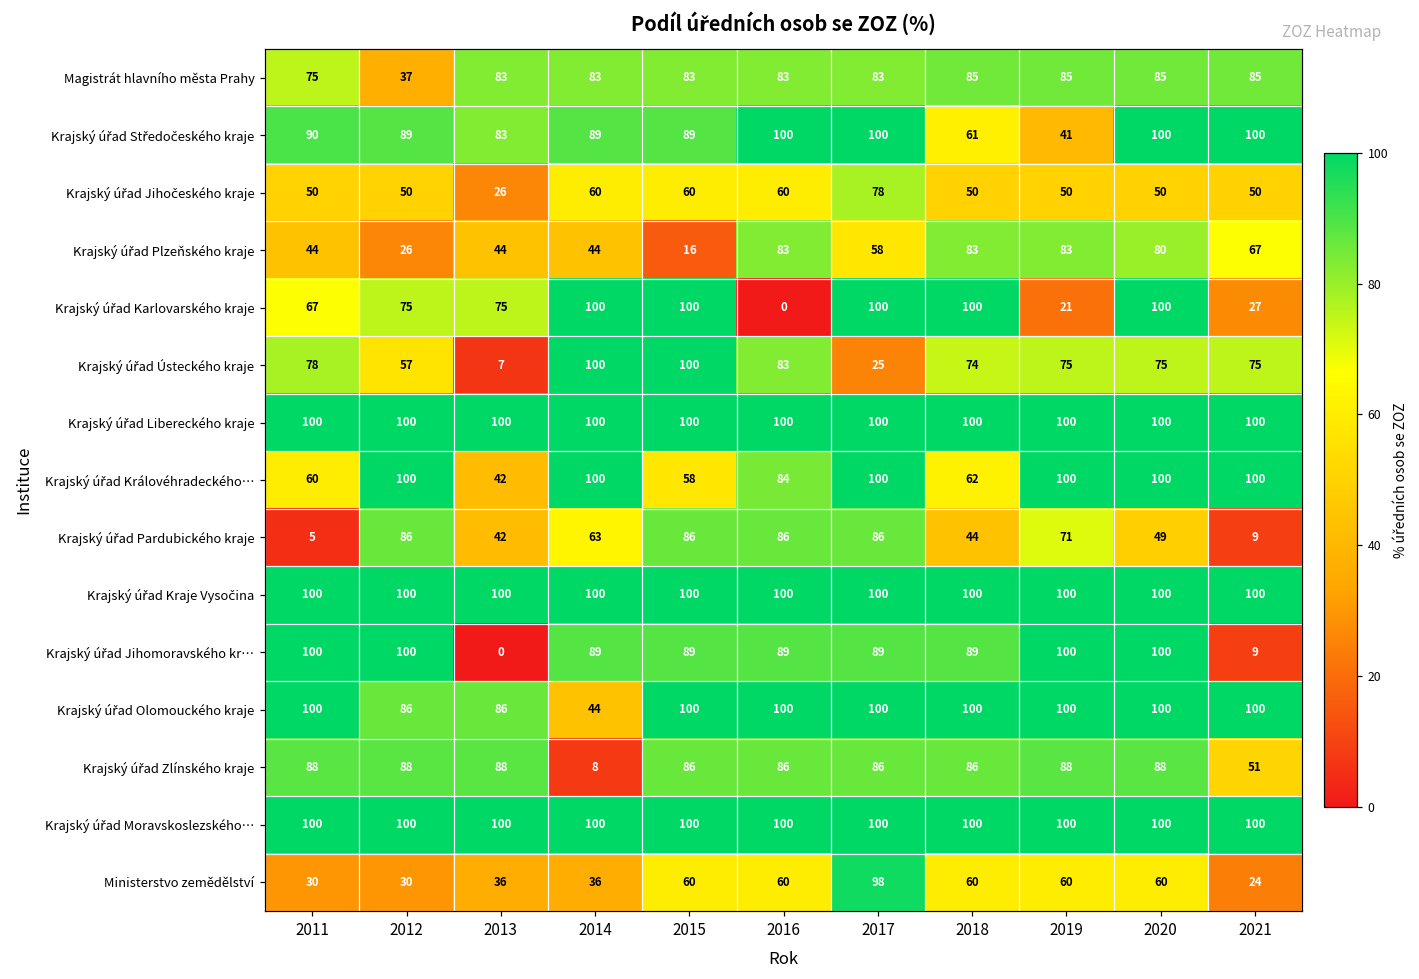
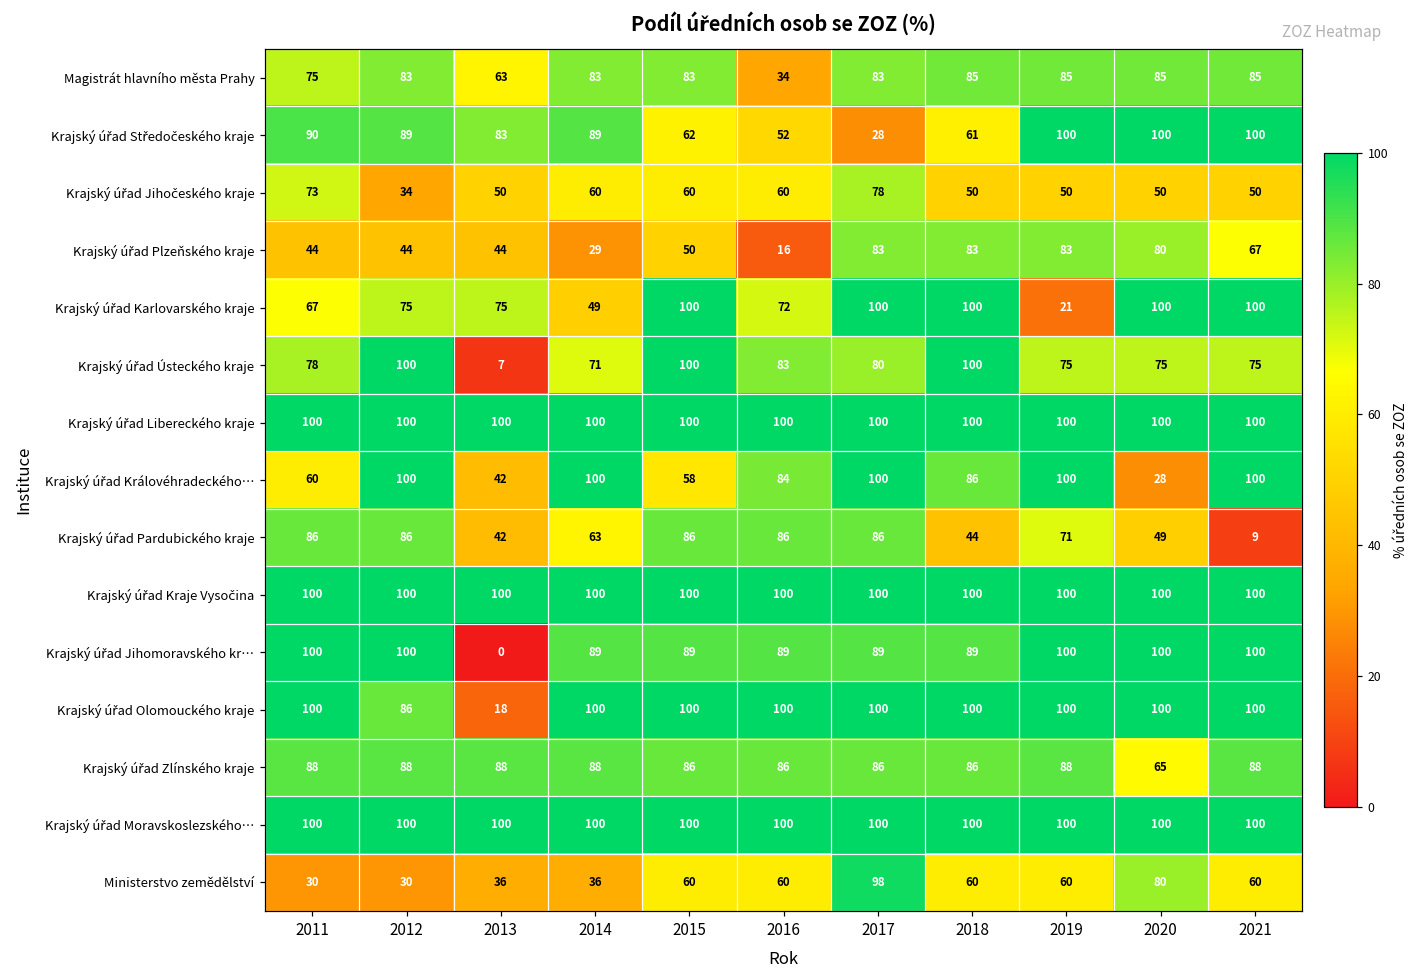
Magistrát hlavního města Prahy, 2012: 37 -> 83
Magistrát hlavního města Prahy, 2013: 83 -> 63
Magistrát hlavního města Prahy, 2016: 83 -> 34
Krajský úřad Středočeského kraje, 2015: 89 -> 62
Krajský úřad Středočeského kraje, 2016: 100 -> 52
Krajský úřad Středočeského kraje, 2017: 100 -> 28
Krajský úřad Středočeského kraje, 2019: 41 -> 100
Krajský úřad Jihočeského kraje, 2011: 50 -> 73
Krajský úřad Jihočeského kraje, 2012: 50 -> 34
Krajský úřad Jihočeského kraje, 2013: 26 -> 50
Krajský úřad Plzeňského kraje, 2012: 26 -> 44
Krajský úřad Plzeňského kraje, 2014: 44 -> 29
Krajský úřad Plzeňského kraje, 2015: 16 -> 50
Krajský úřad Plzeňského kraje, 2016: 83 -> 16
Krajský úřad Plzeňského kraje, 2017: 58 -> 83
Krajský úřad Karlovarského kraje, 2014: 100 -> 49
Krajský úřad Karlovarského kraje, 2016: 0 -> 72
Krajský úřad Karlovarského kraje, 2021: 27 -> 100
Krajský úřad Ústeckého kraje, 2012: 57 -> 100
Krajský úřad Ústeckého kraje, 2014: 100 -> 71
Krajský úřad Ústeckého kraje, 2017: 25 -> 80
Krajský úřad Ústeckého kraje, 2018: 74 -> 100
Krajský úřad Královéhradeckého…, 2018: 62 -> 86
Krajský úřad Královéhradeckého…, 2020: 100 -> 28
Krajský úřad Pardubického kraje, 2011: 5 -> 86
Krajský úřad Jihomoravského kr…, 2021: 9 -> 100
Krajský úřad Olomouckého kraje, 2013: 86 -> 18
Krajský úřad Olomouckého kraje, 2014: 44 -> 100
Krajský úřad Zlínského kraje, 2014: 8 -> 88
Krajský úřad Zlínského kraje, 2020: 88 -> 65
Krajský úřad Zlínského kraje, 2021: 51 -> 88
Ministerstvo zemědělství, 2020: 60 -> 80
Ministerstvo zemědělství, 2021: 24 -> 60
